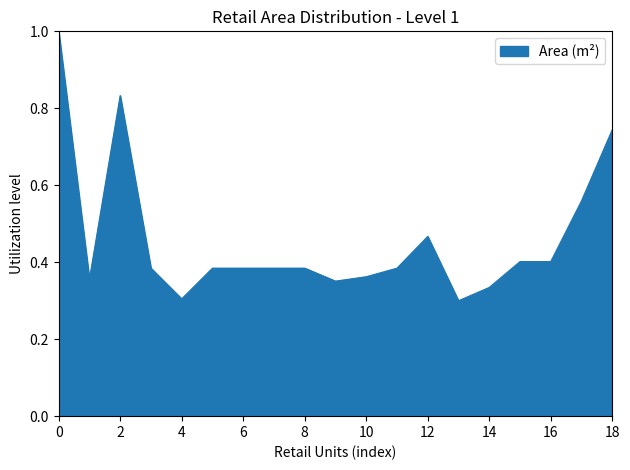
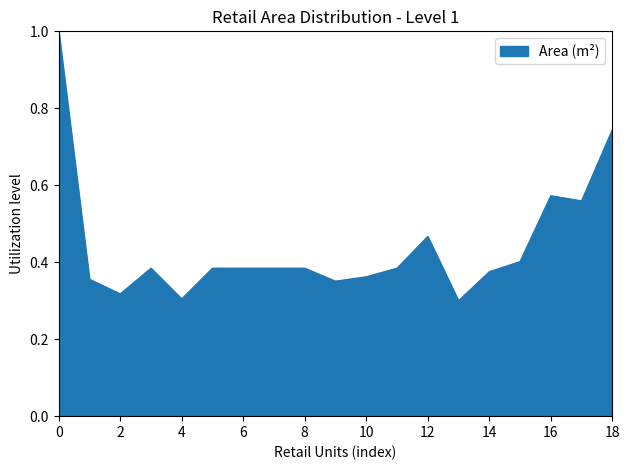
2: 0.83 -> 0.32
14: 0.33 -> 0.38
16: 0.40 -> 0.57
